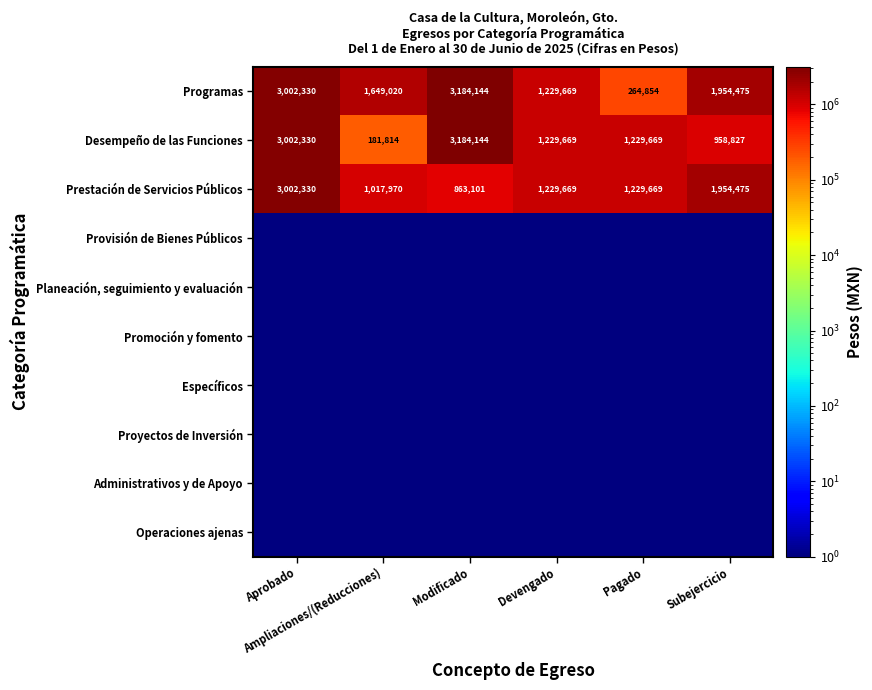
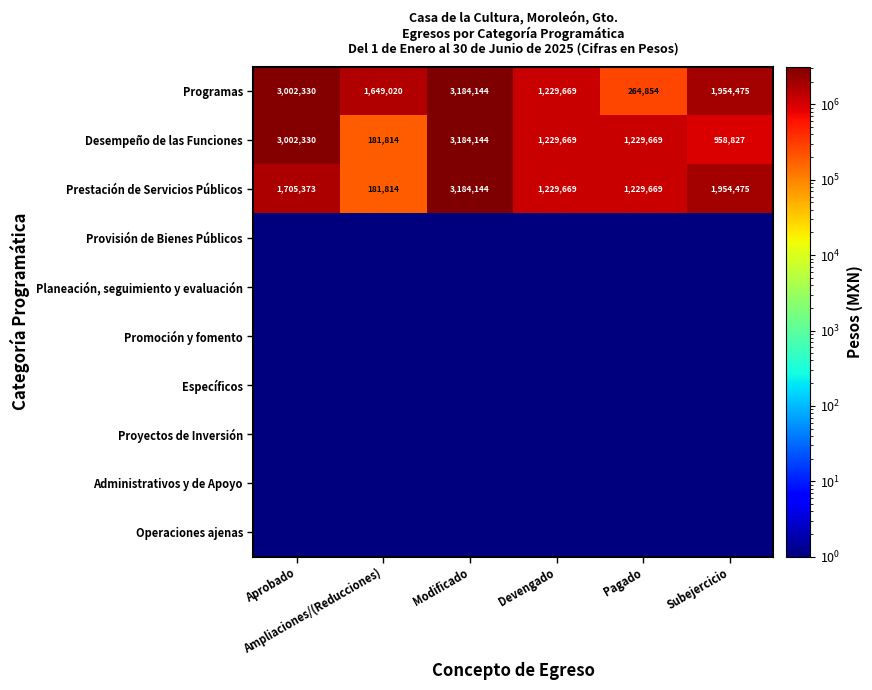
Prestación de Servicios Públicos, Aprobado: 3,002,330 -> 1,705,373
Prestación de Servicios Públicos, Ampliaciones/(Reducciones): 1,017,970 -> 181,814
Prestación de Servicios Públicos, Modificado: 863,101 -> 3,184,144
